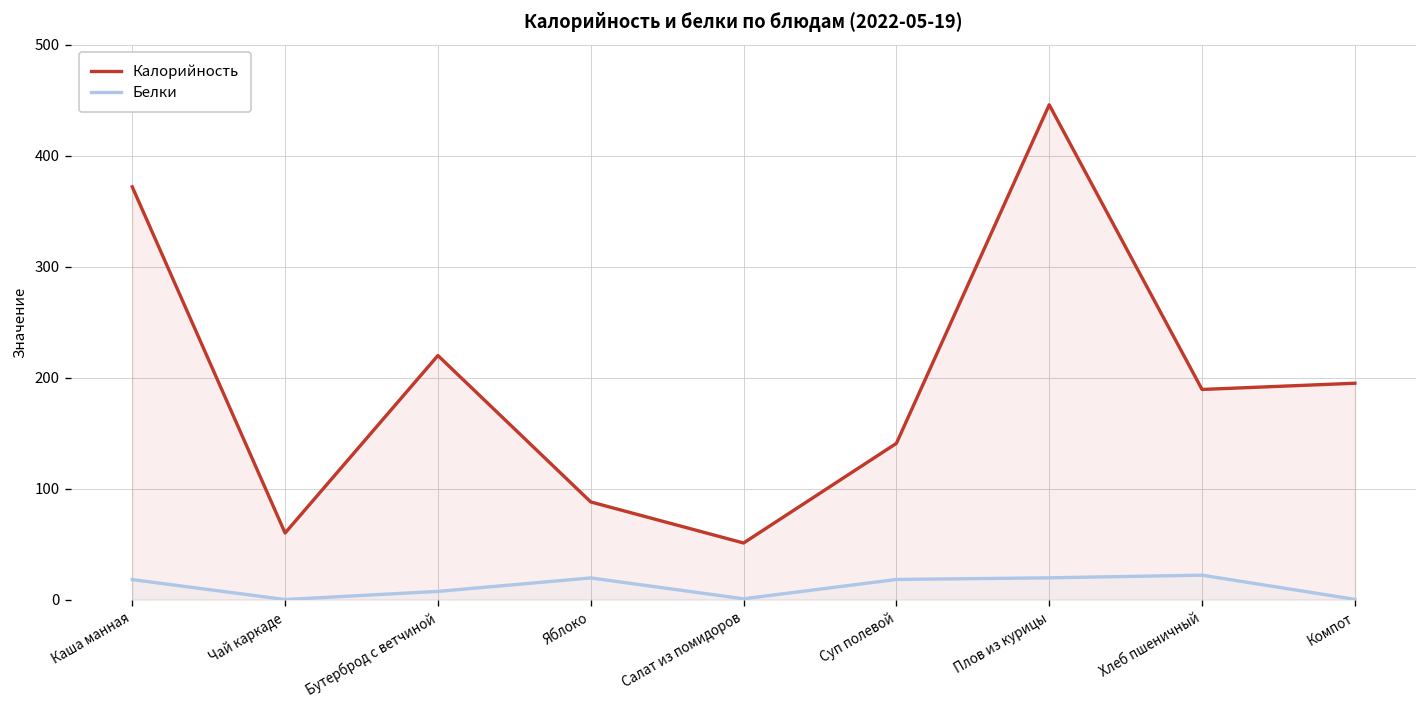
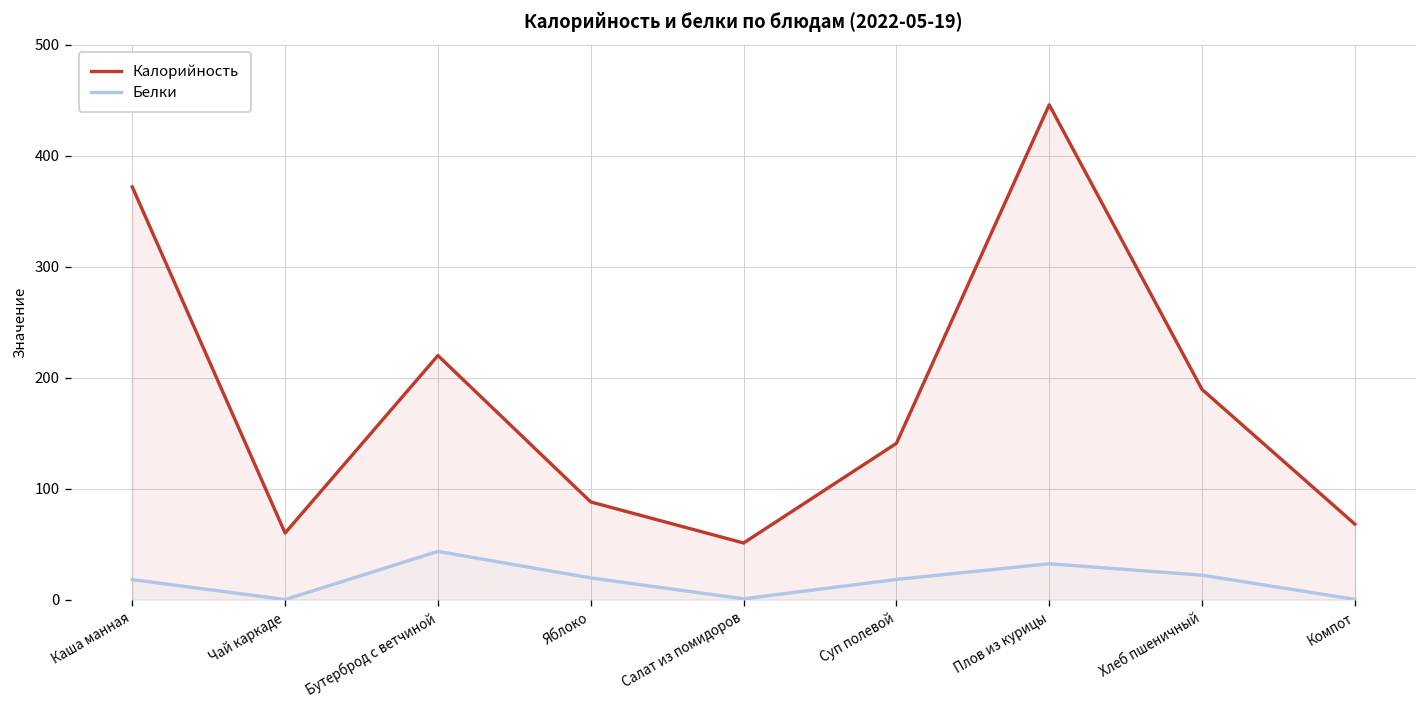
Белки, Бутерброд с ветчиной: 10 -> 40
Белки, Плов из курицы: 20 -> 30
Калорийность, Компот: 200 -> 70
